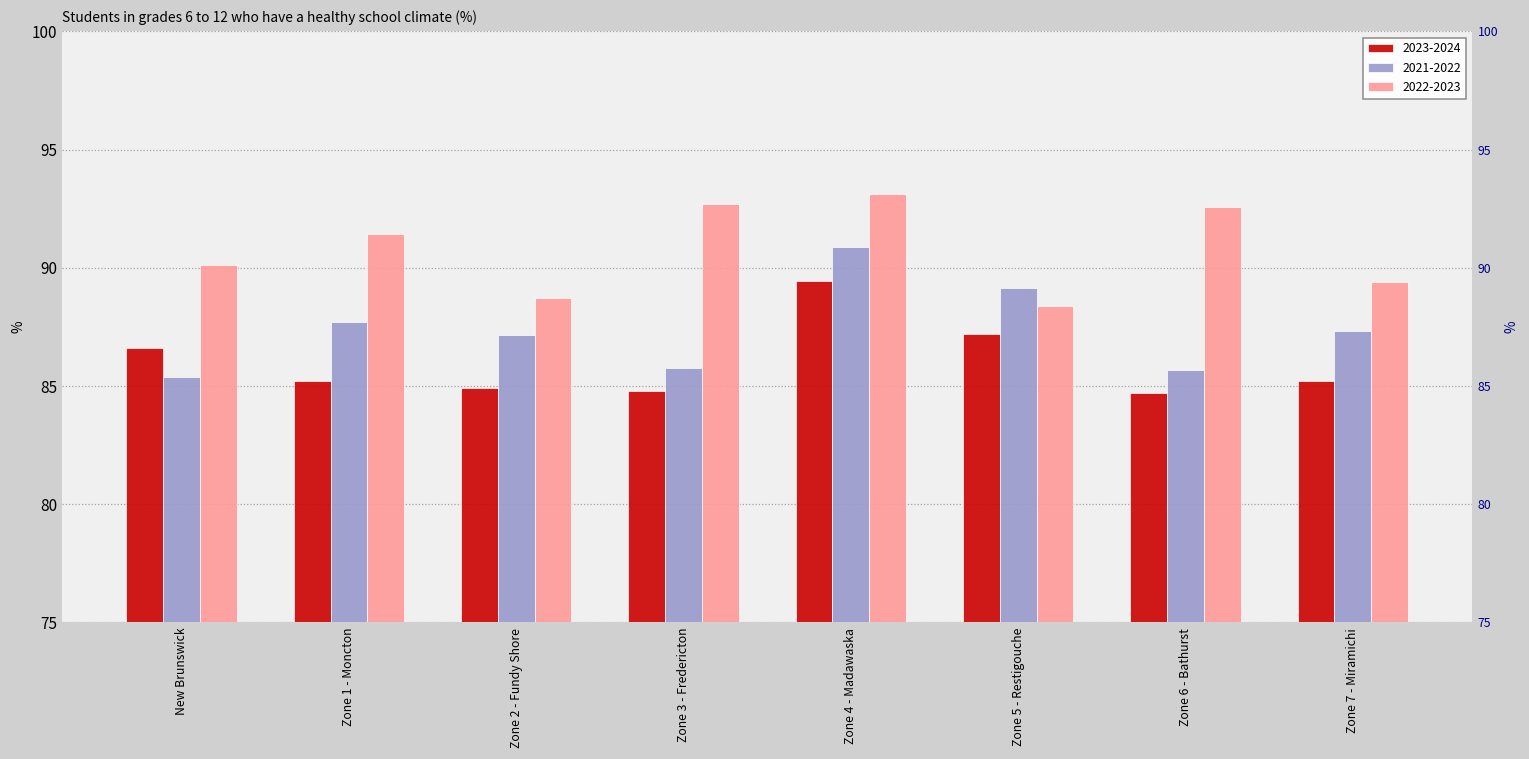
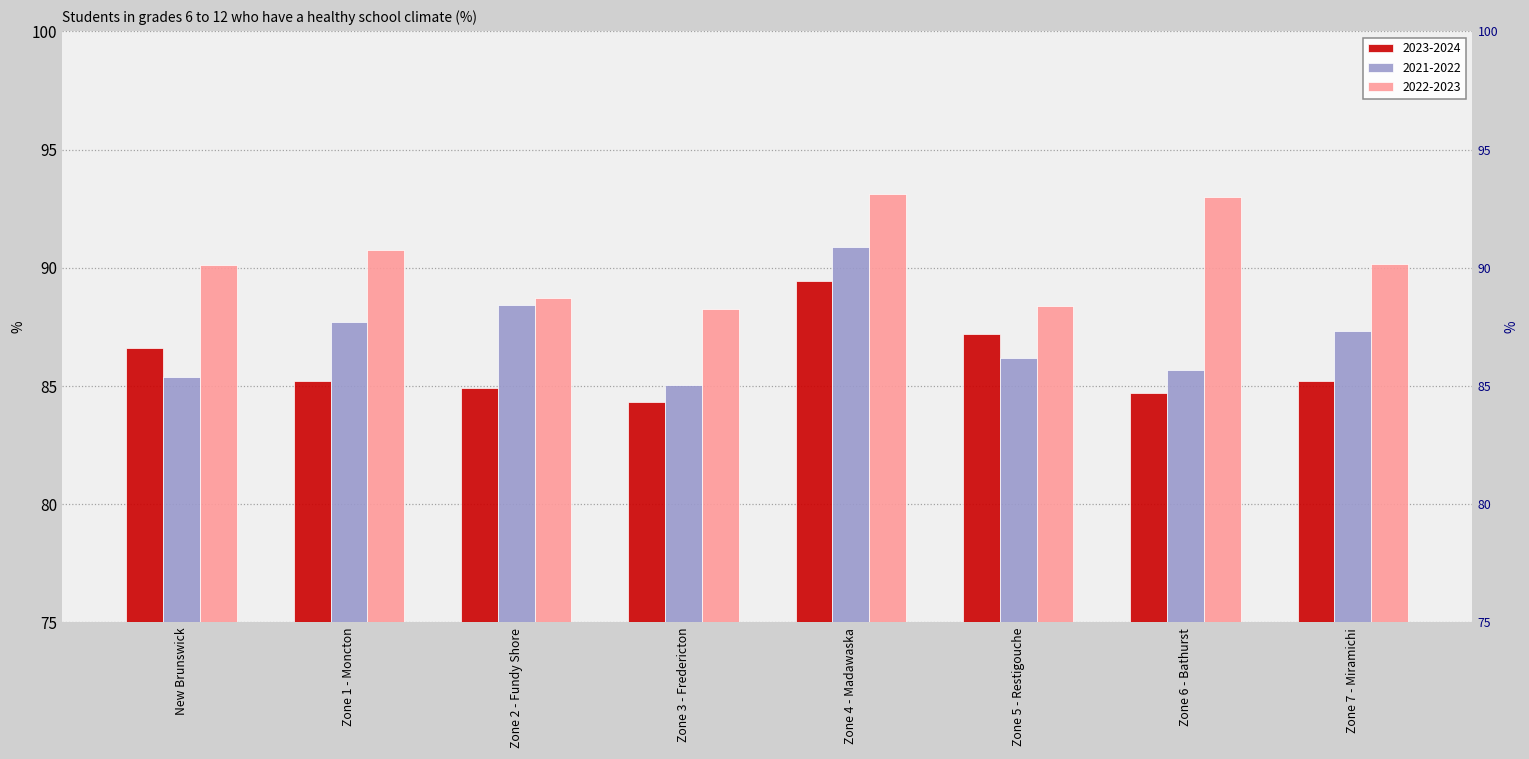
2022-2023, Zone 1 - Moncton: 91.4 -> 90.7
2021-2022, Zone 2 - Fundy Shore: 87.1 -> 88.4
2023-2024, Zone 3 - Fredericton: 84.8 -> 84.3
2021-2022, Zone 3 - Fredericton: 85.8 -> 85.0
2022-2023, Zone 3 - Fredericton: 92.7 -> 88.3
2021-2022, Zone 5 - Restigouche: 89.2 -> 86.2
2022-2023, Zone 6 - Bathurst: 92.6 -> 93.0
2022-2023, Zone 7 - Miramichi: 89.4 -> 90.2
